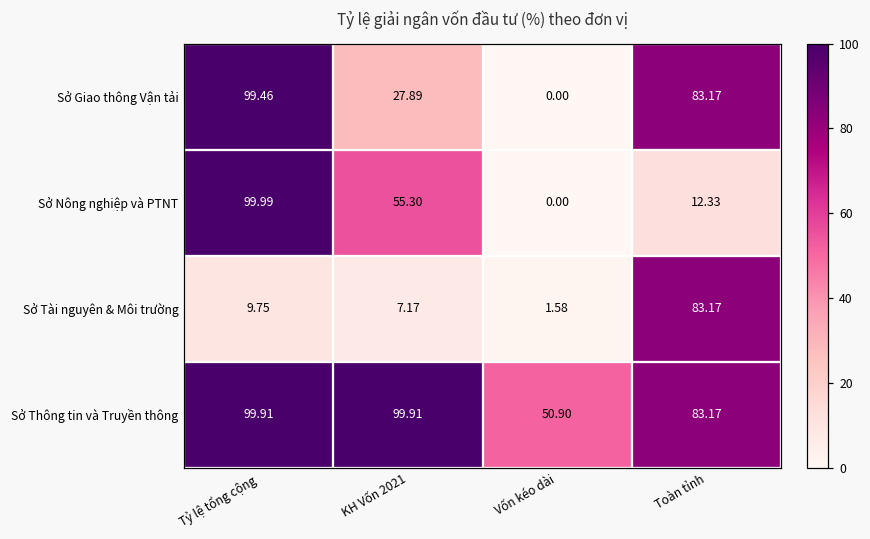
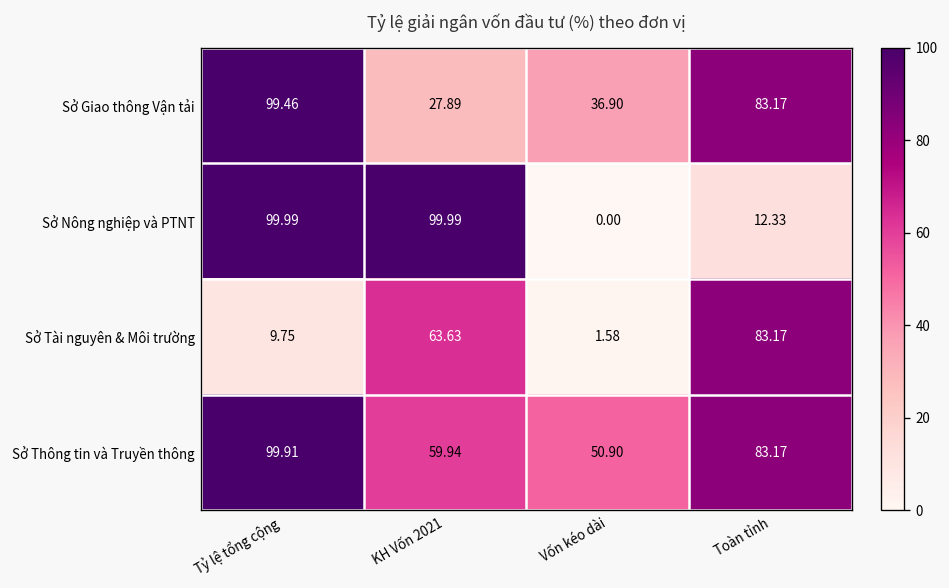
Sở Giao thông Vận tải, Vốn kéo dài: 0.00 -> 36.90
Sở Nông nghiệp và PTNT, KH Vốn 2021: 55.30 -> 99.99
Sở Tài nguyên & Môi trường, KH Vốn 2021: 7.17 -> 63.63
Sở Thông tin và Truyền thông, KH Vốn 2021: 99.91 -> 59.94
